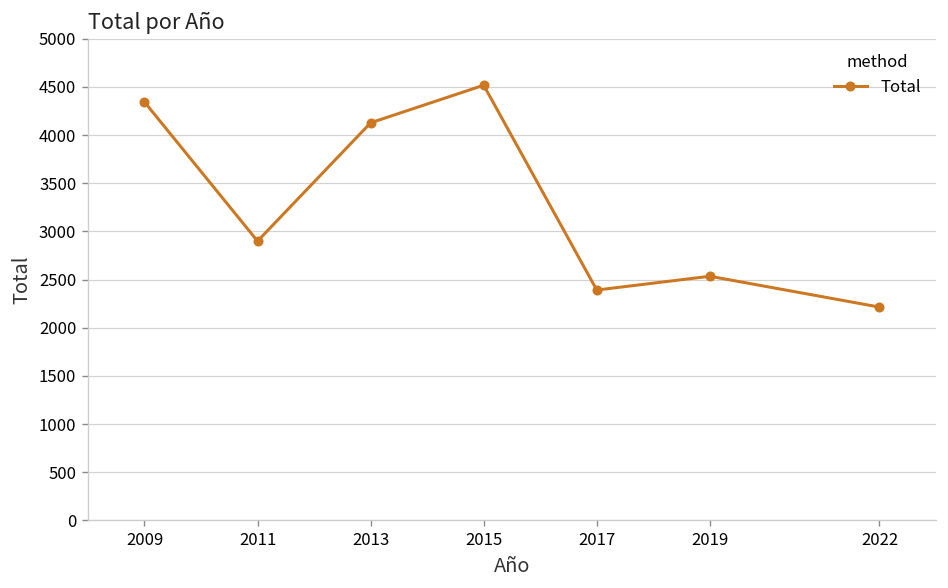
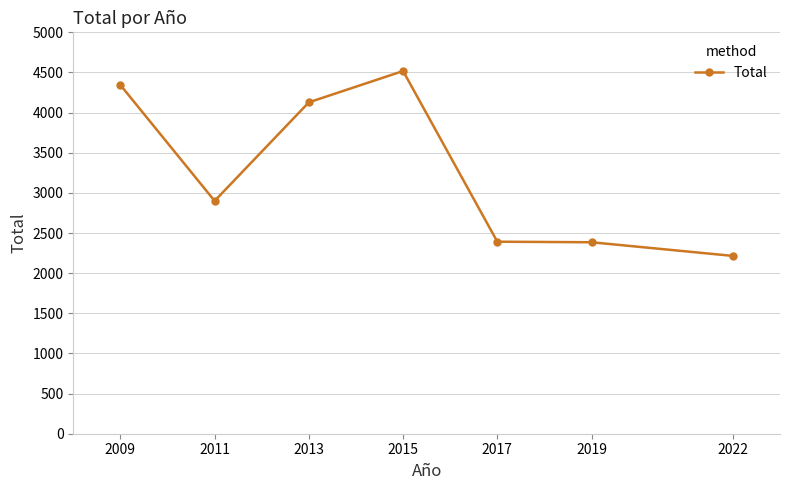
2019: 2500 -> 2400
